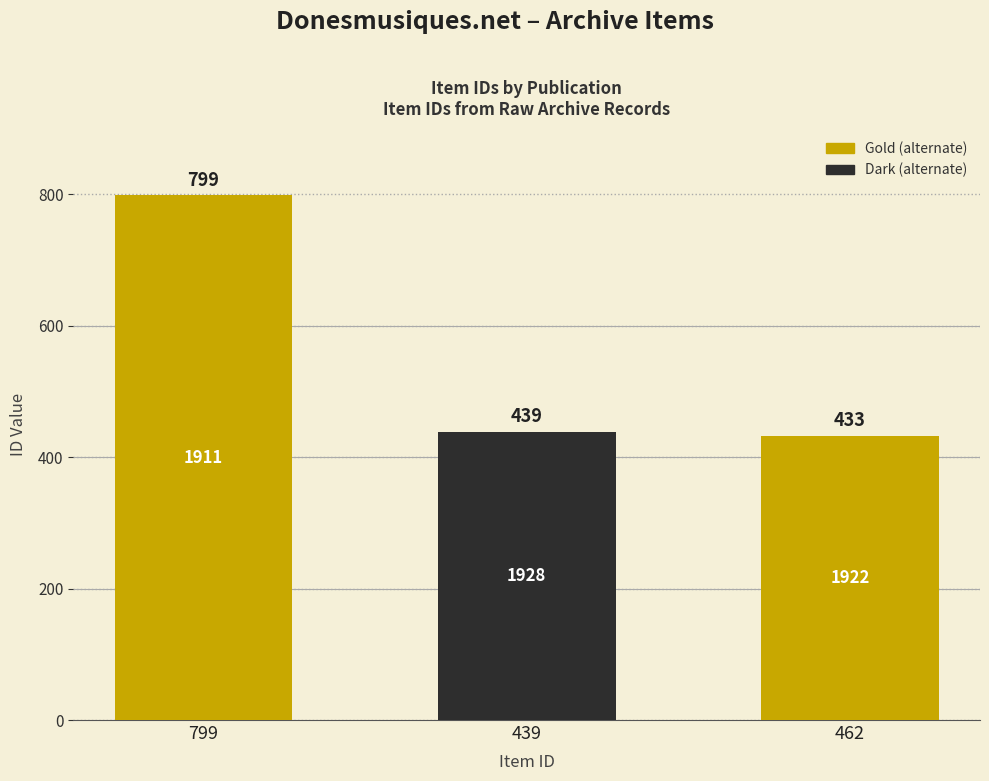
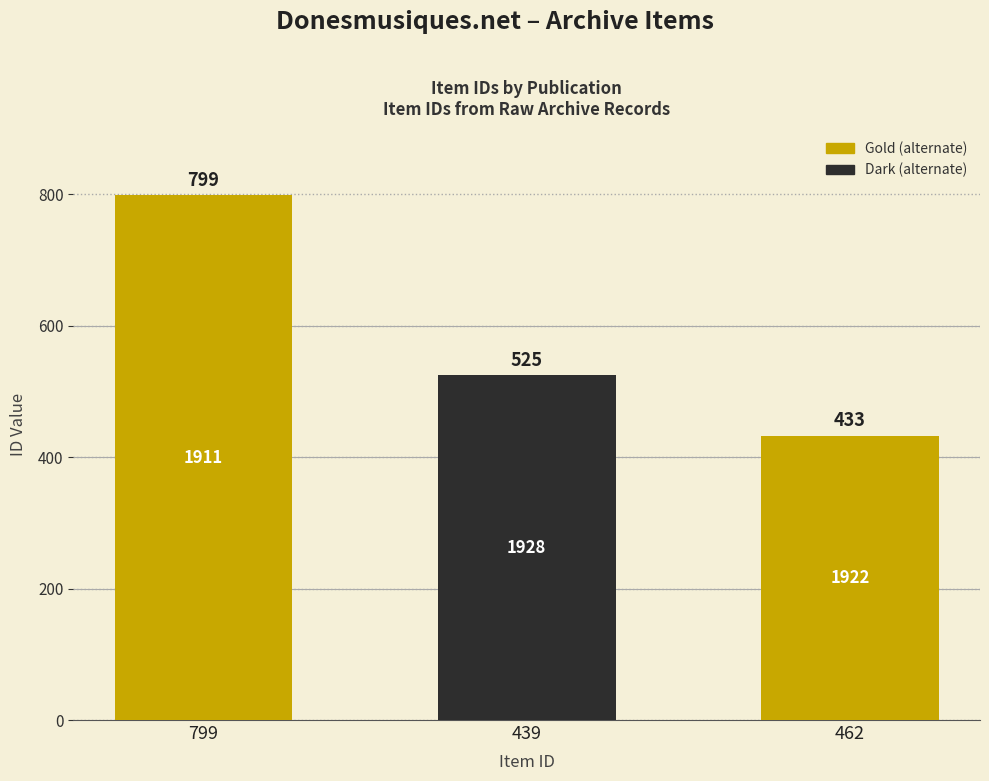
439: 439 -> 525
